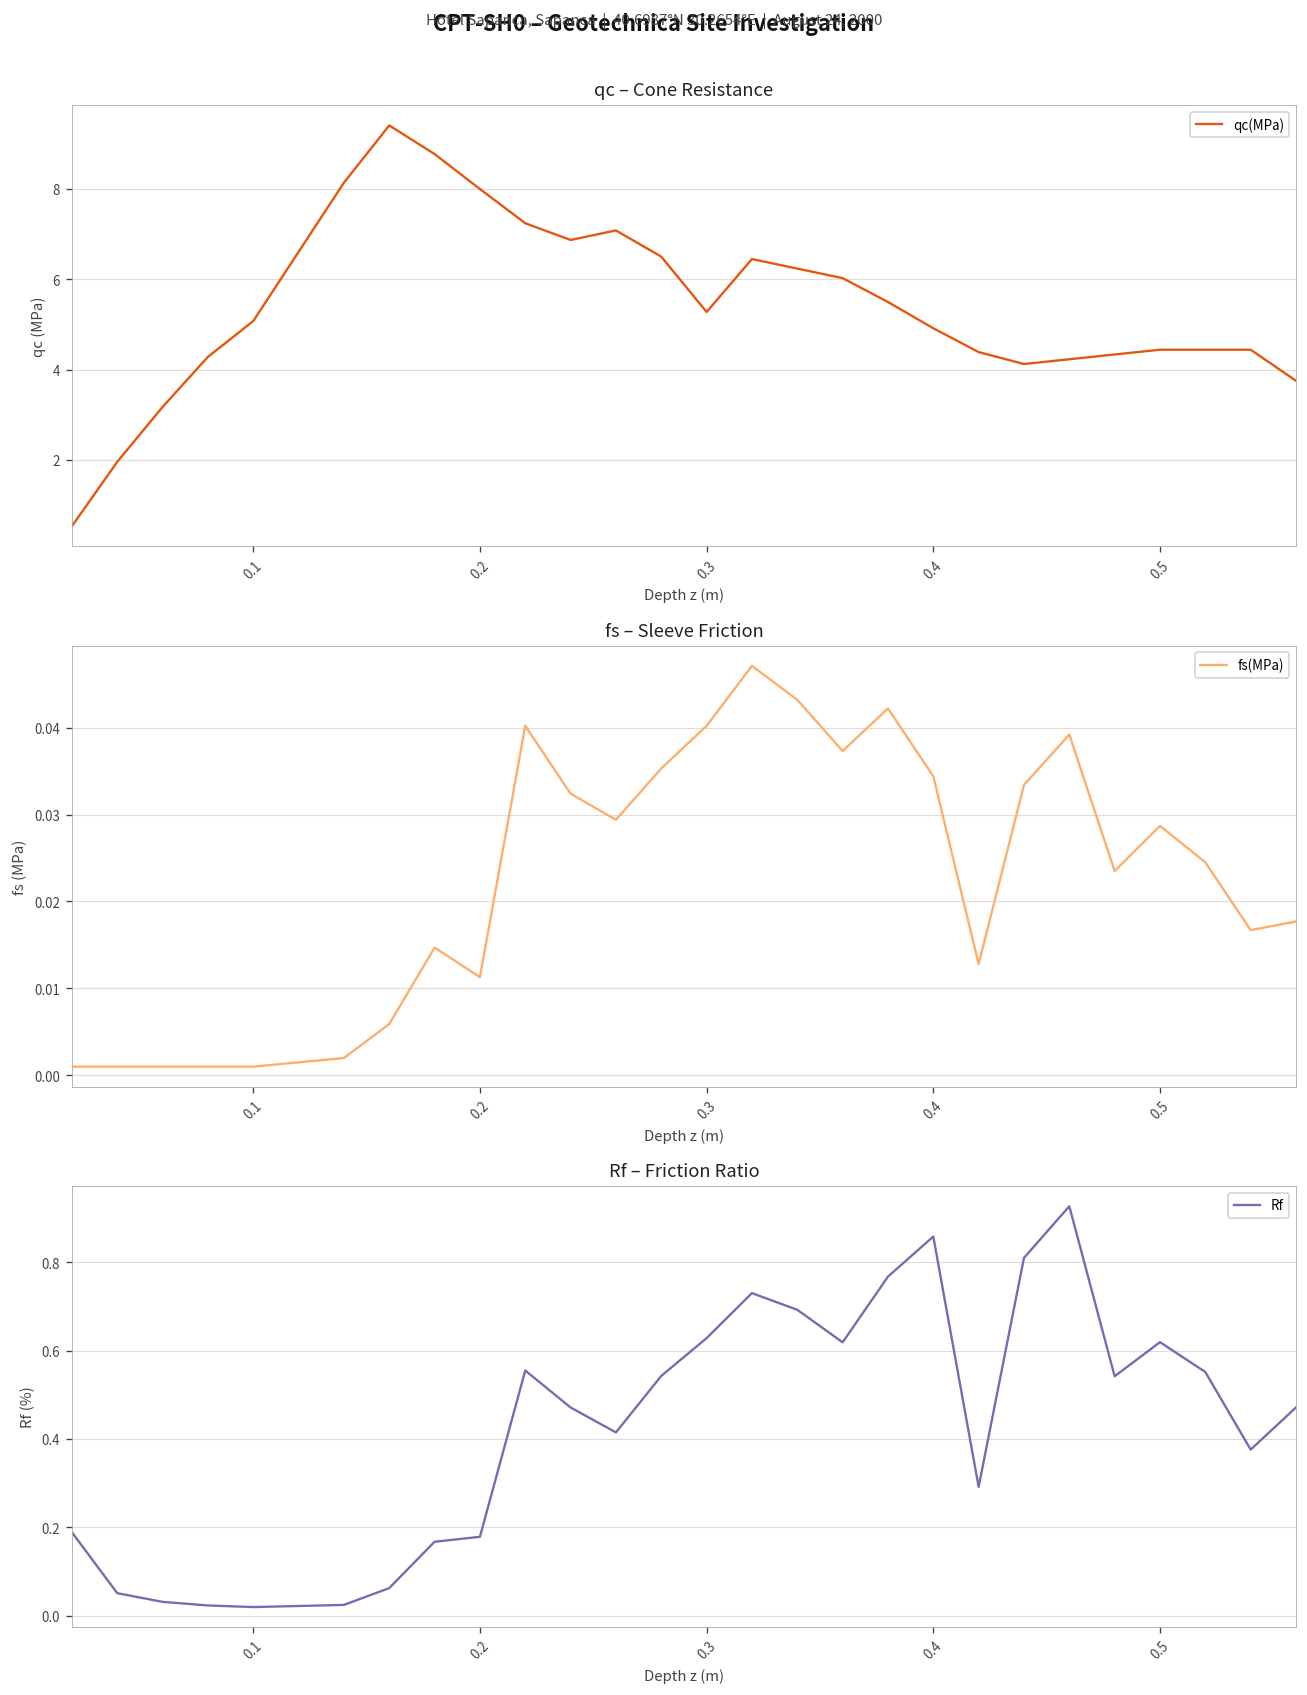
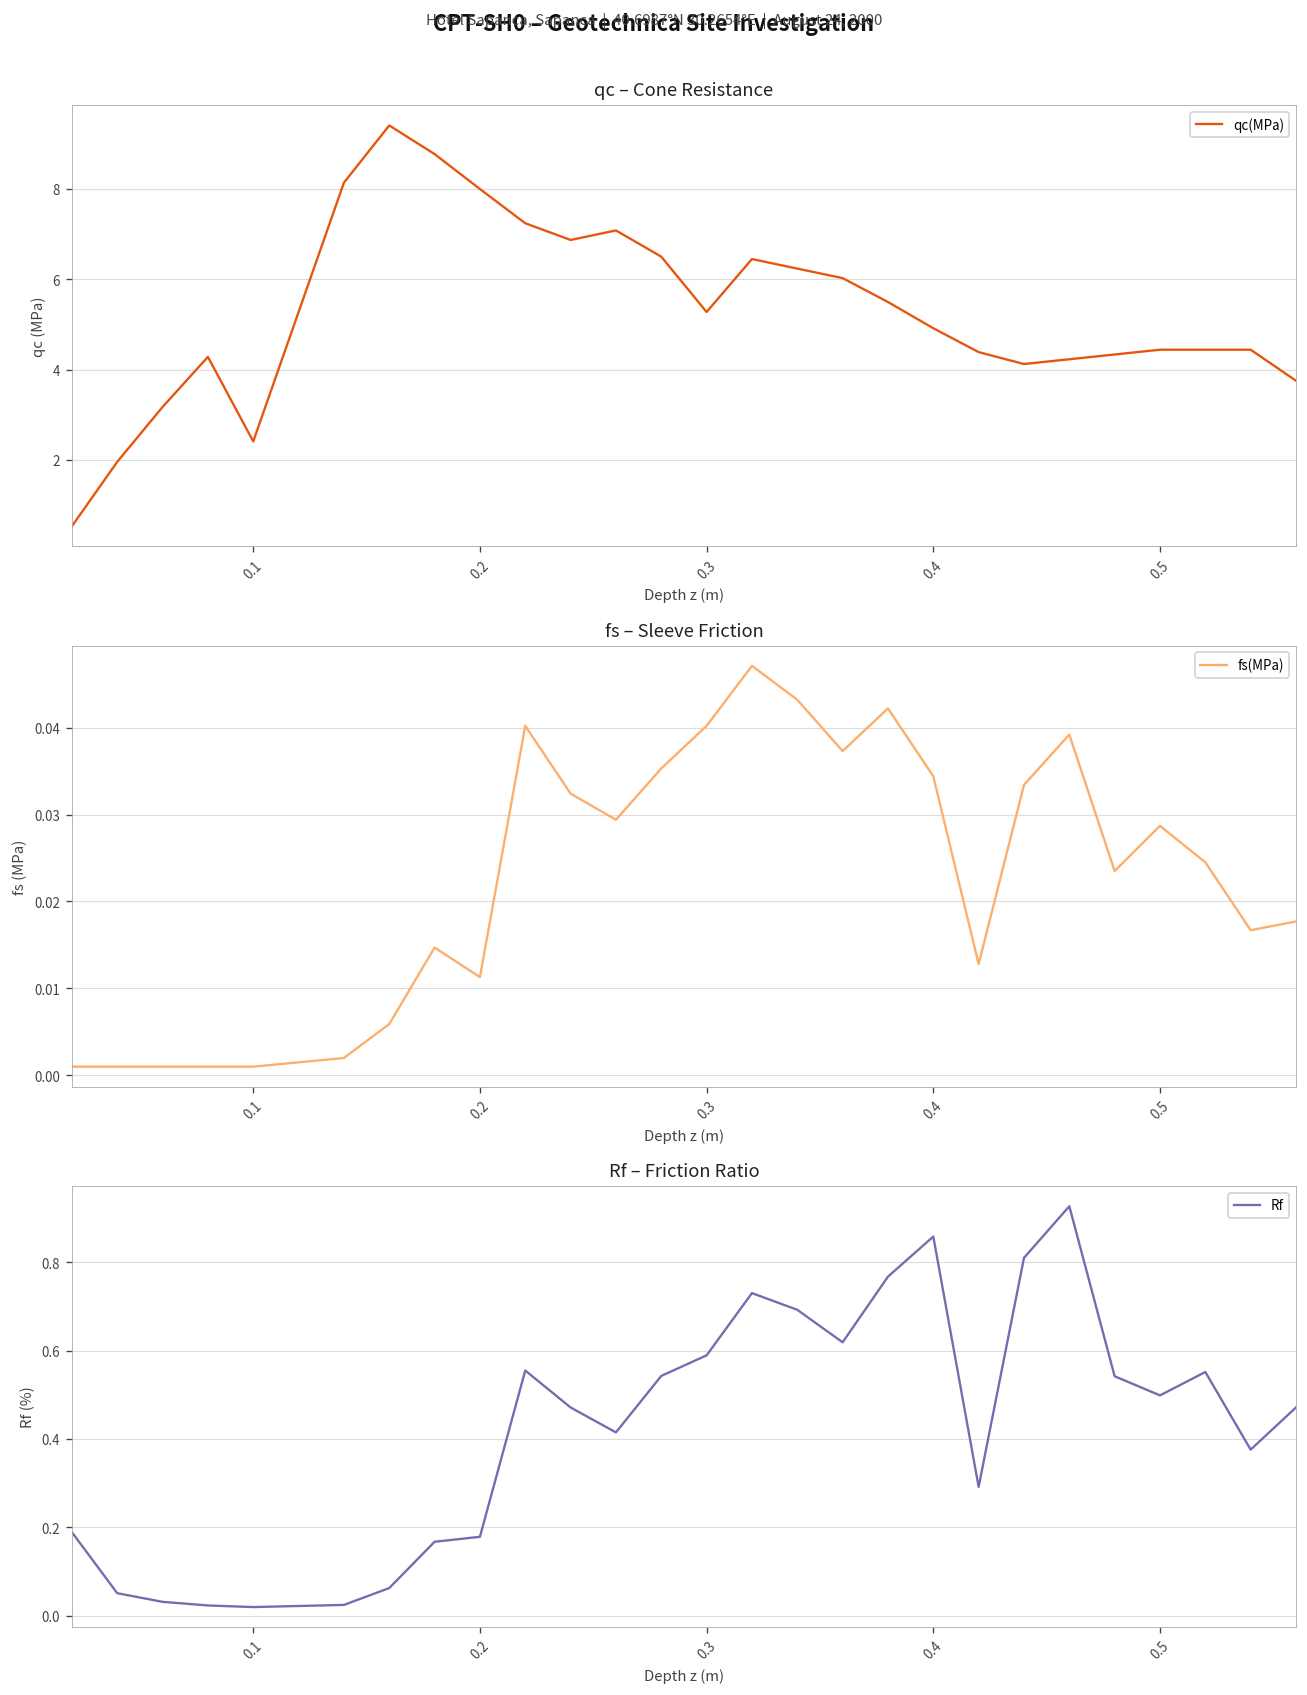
qc – Cone Resistance, 0.1: 5.1 -> 2.4
Rf – Friction Ratio, 0.3: 0.63 -> 0.59
Rf – Friction Ratio, 0.5: 0.62 -> 0.50
